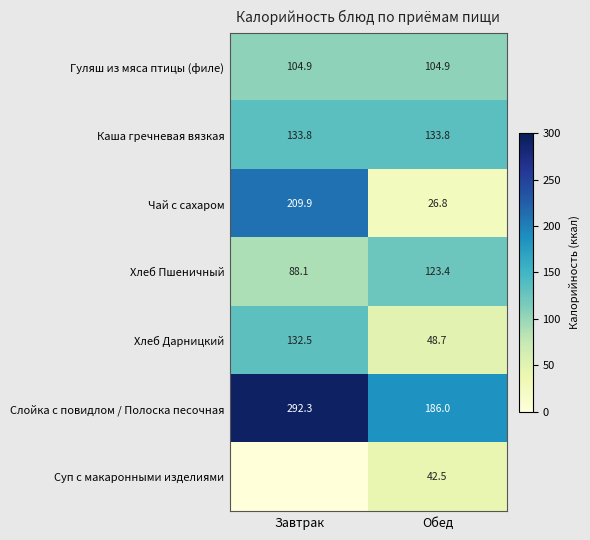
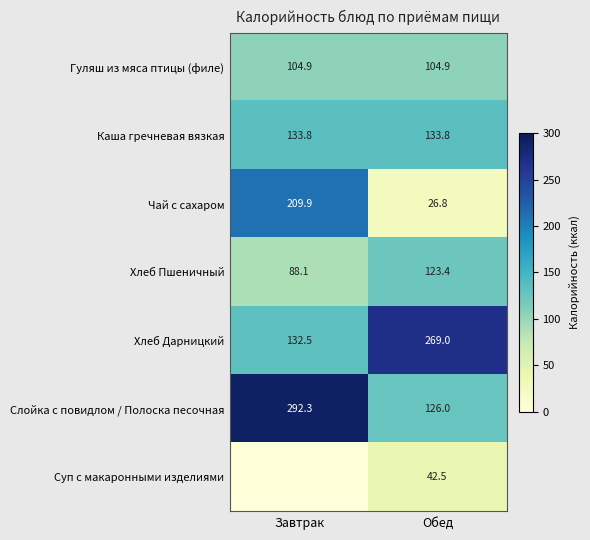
Хлеб Дарницкий, Обед: 48.7 -> 269.0
Слойка с повидлом / Полоска песочная, Обед: 186.0 -> 126.0
